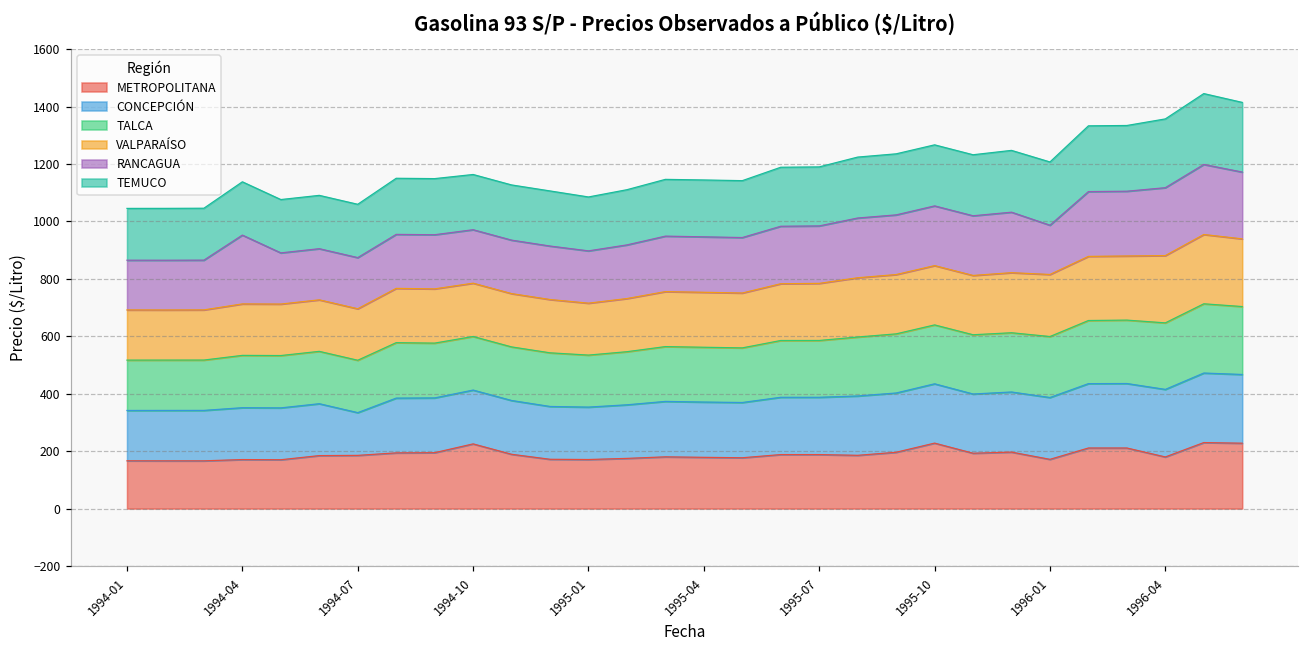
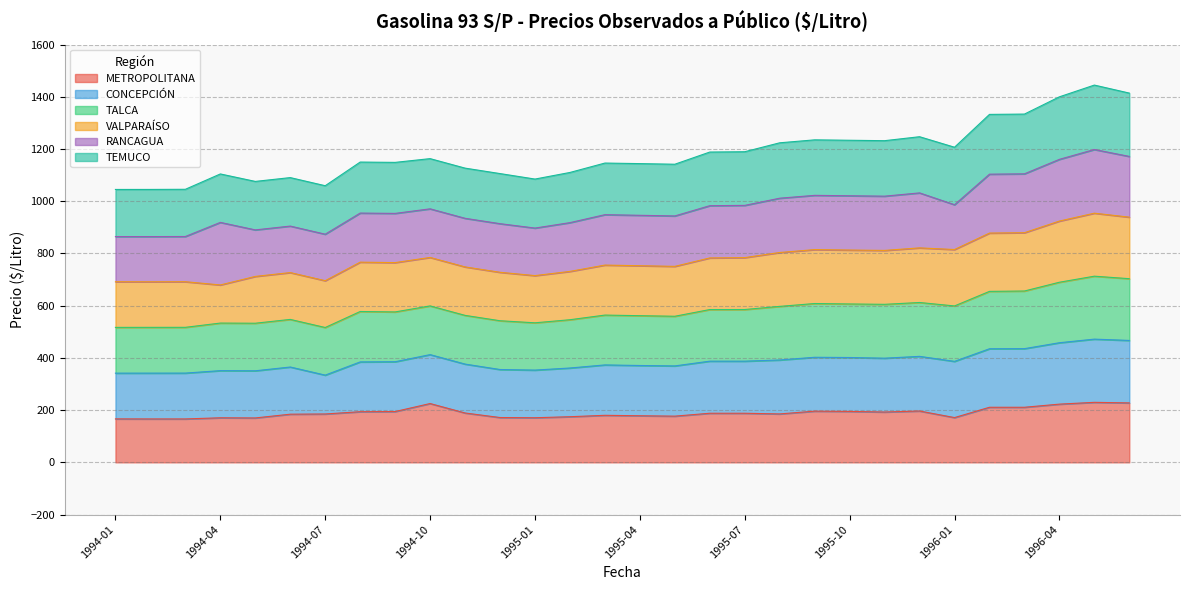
VALPARAÍSO, 1994-04: 180 -> 150
METROPOLITANA, 1995-10: 230 -> 200
METROPOLITANA, 1996-04: 180 -> 220
